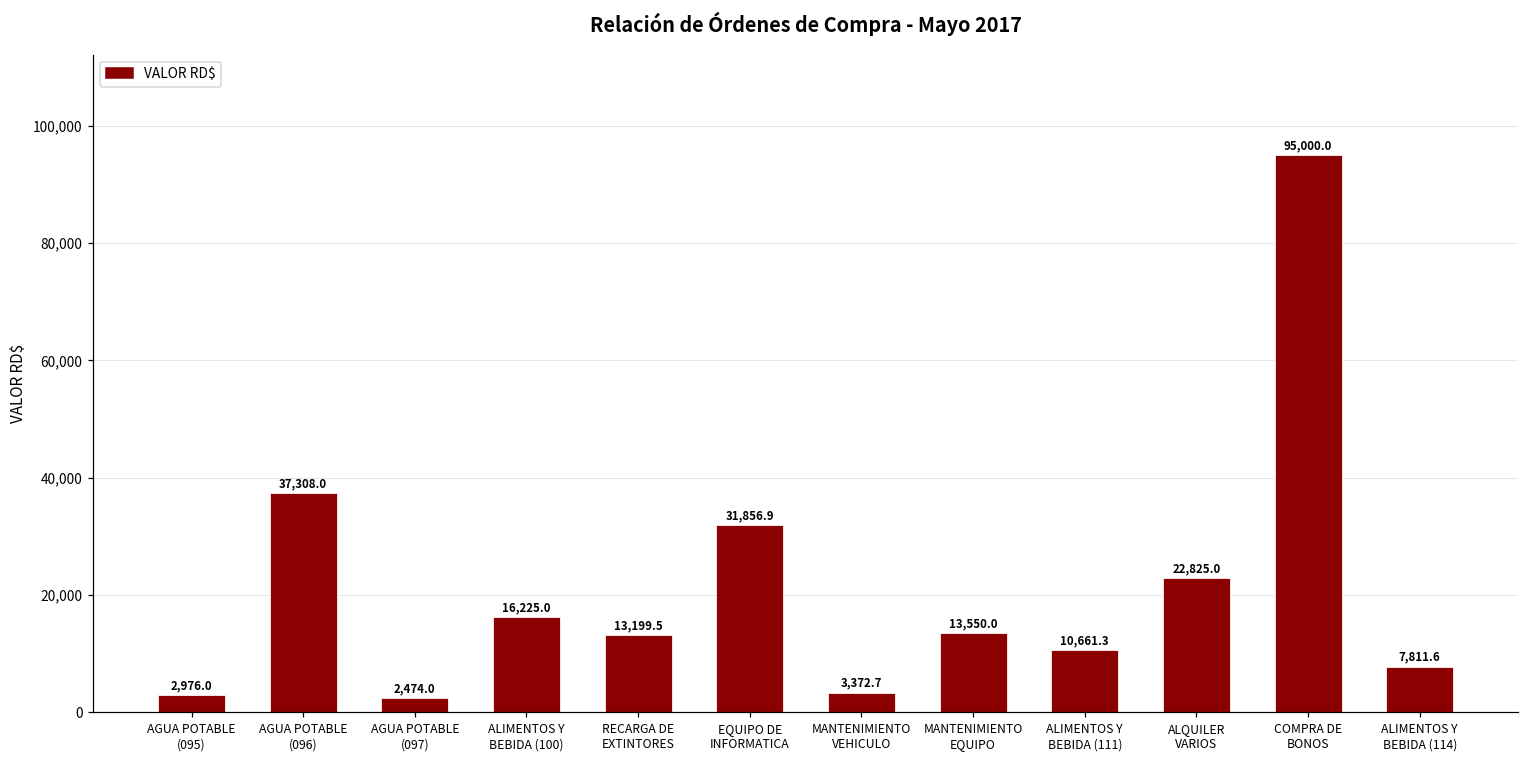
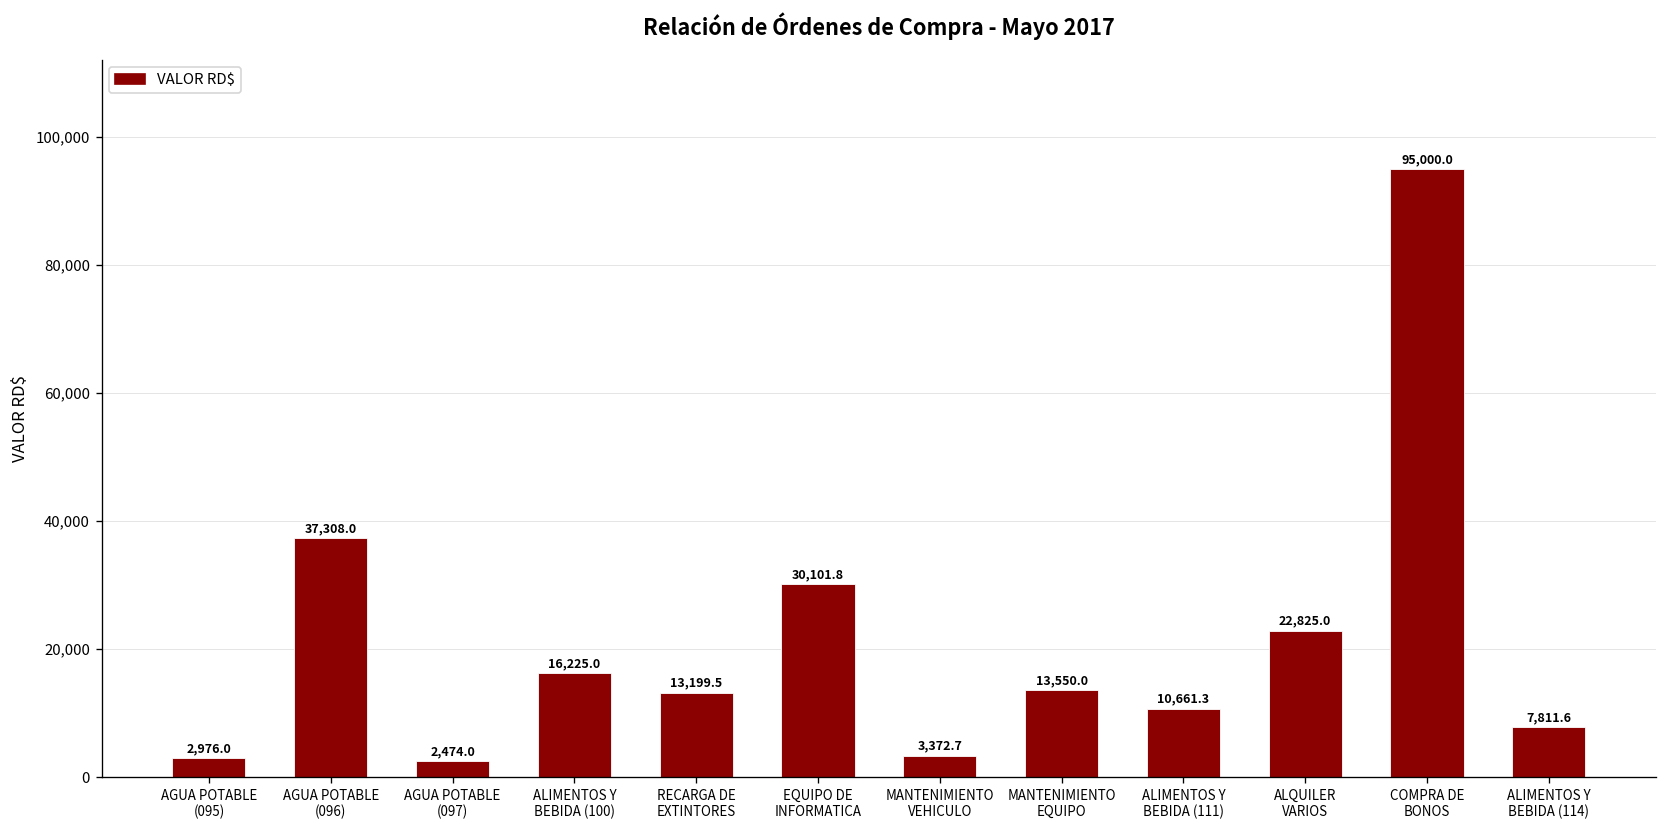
EQUIPO DE INFORMATICA: 31,856.9 -> 30,101.8
